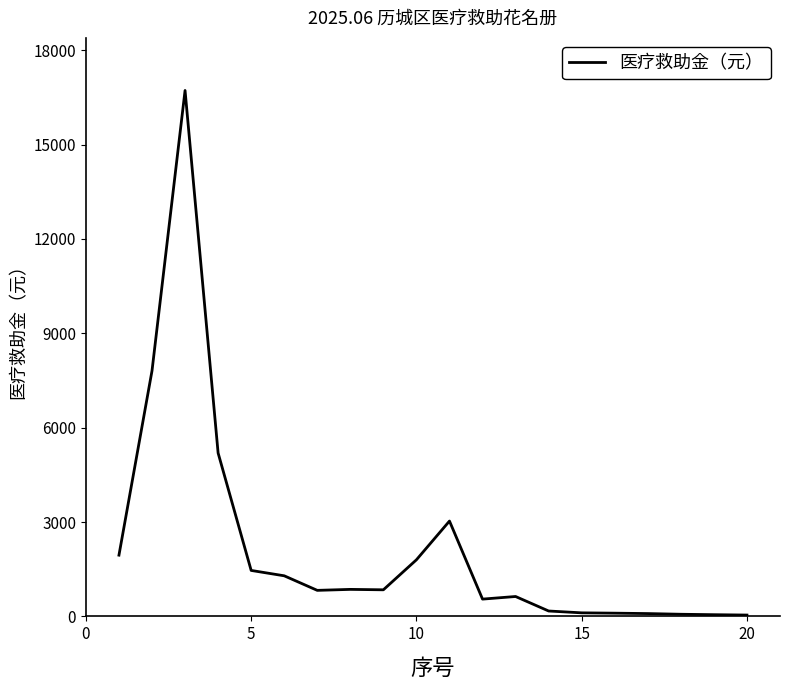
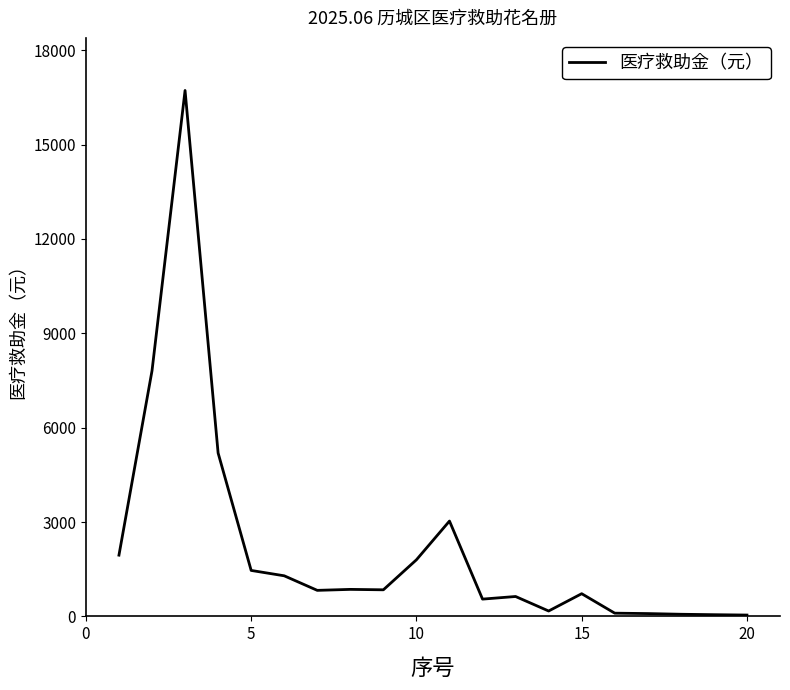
15: 100 -> 700
